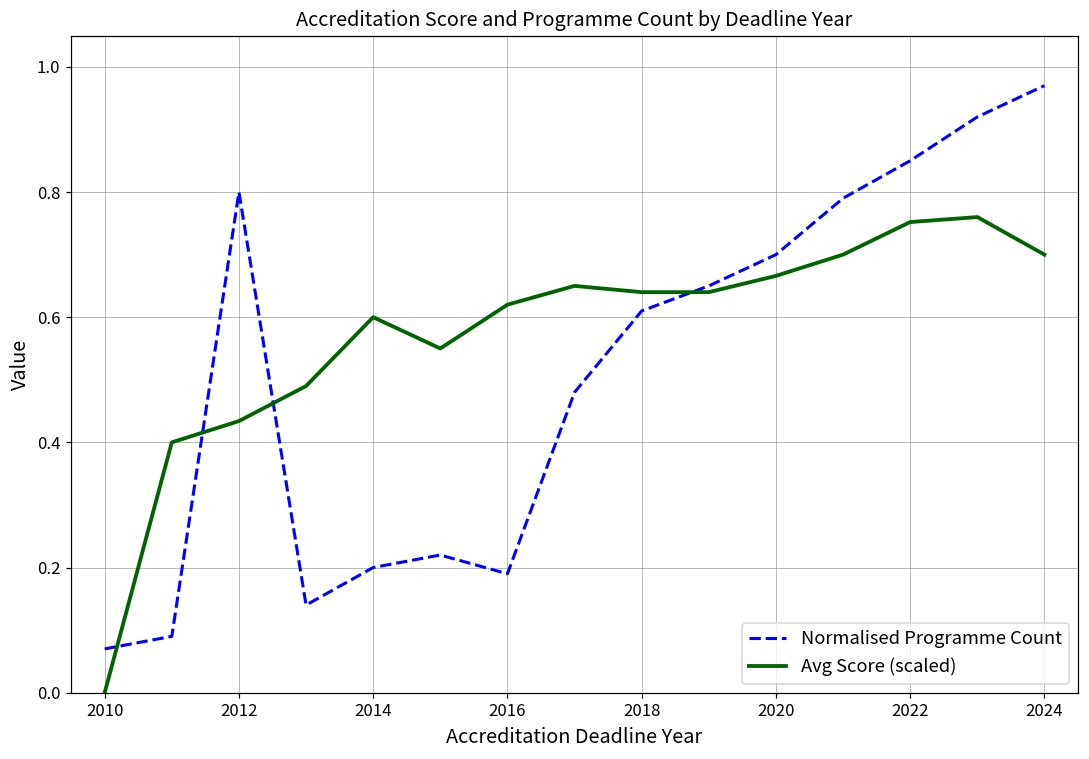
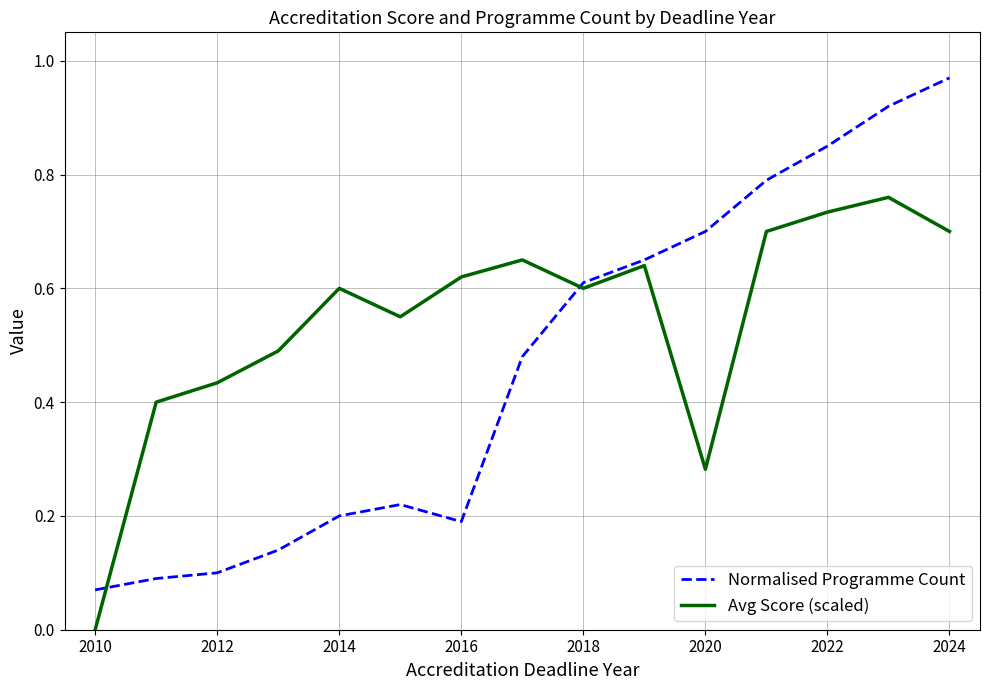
Normalised Programme Count, 2012: 0.8 -> 0.1
Avg Score (scaled), 2018: 0.64 -> 0.60
Avg Score (scaled), 2020: 0.67 -> 0.28
Avg Score (scaled), 2022: 0.75 -> 0.73
